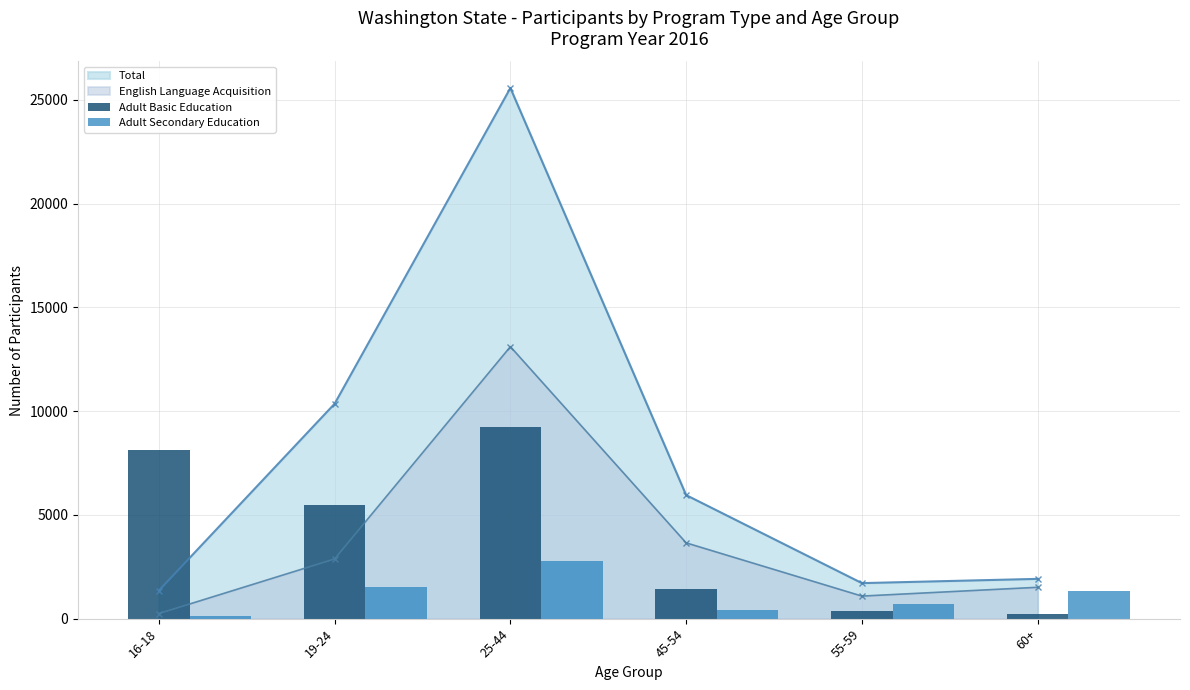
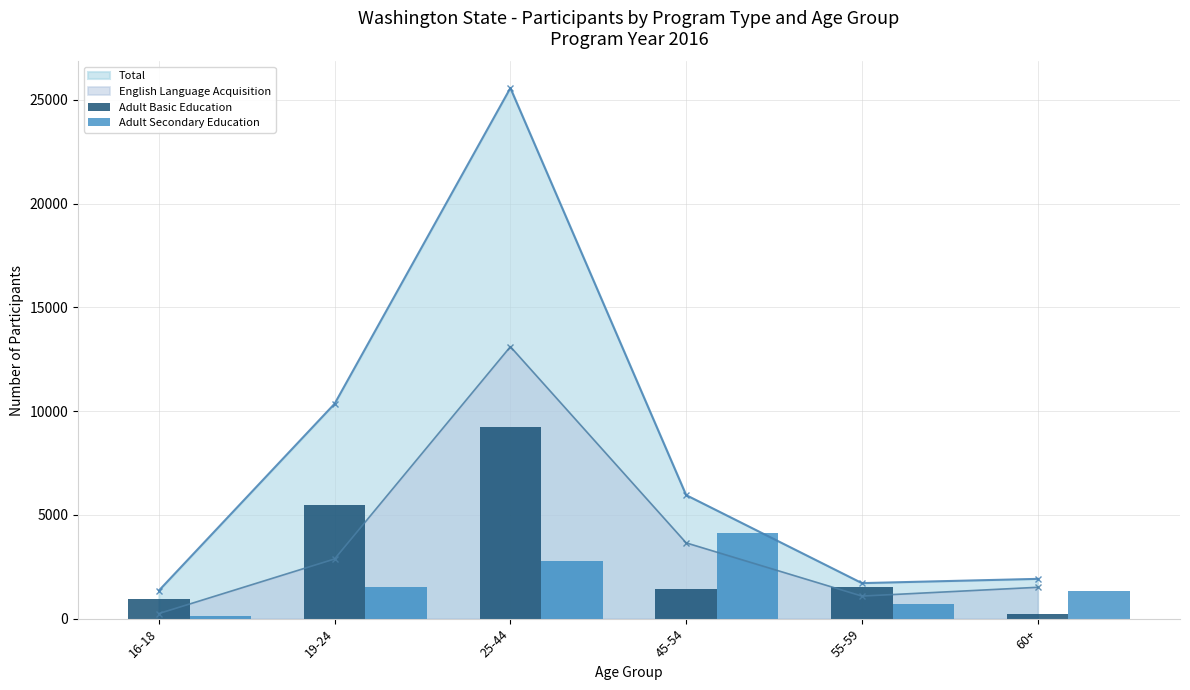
Adult Basic Education, 16-18: 8100 -> 900
Adult Secondary Education, 45-54: 400 -> 4100
Adult Basic Education, 55-59: 400 -> 1500
